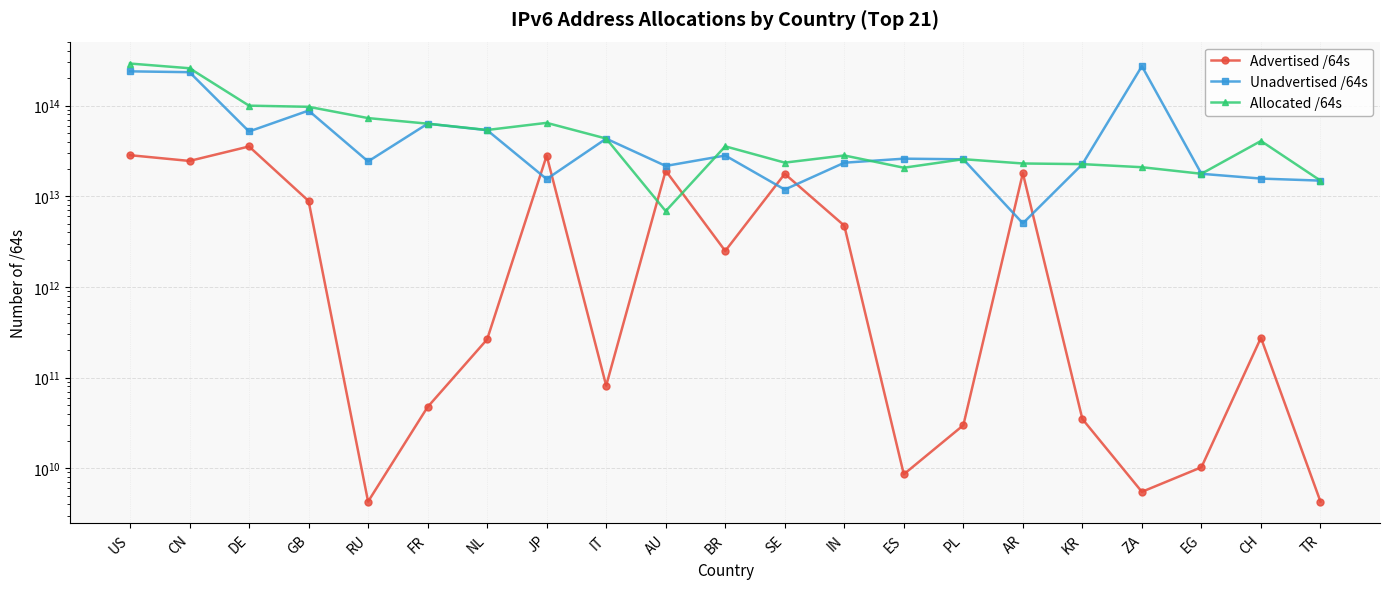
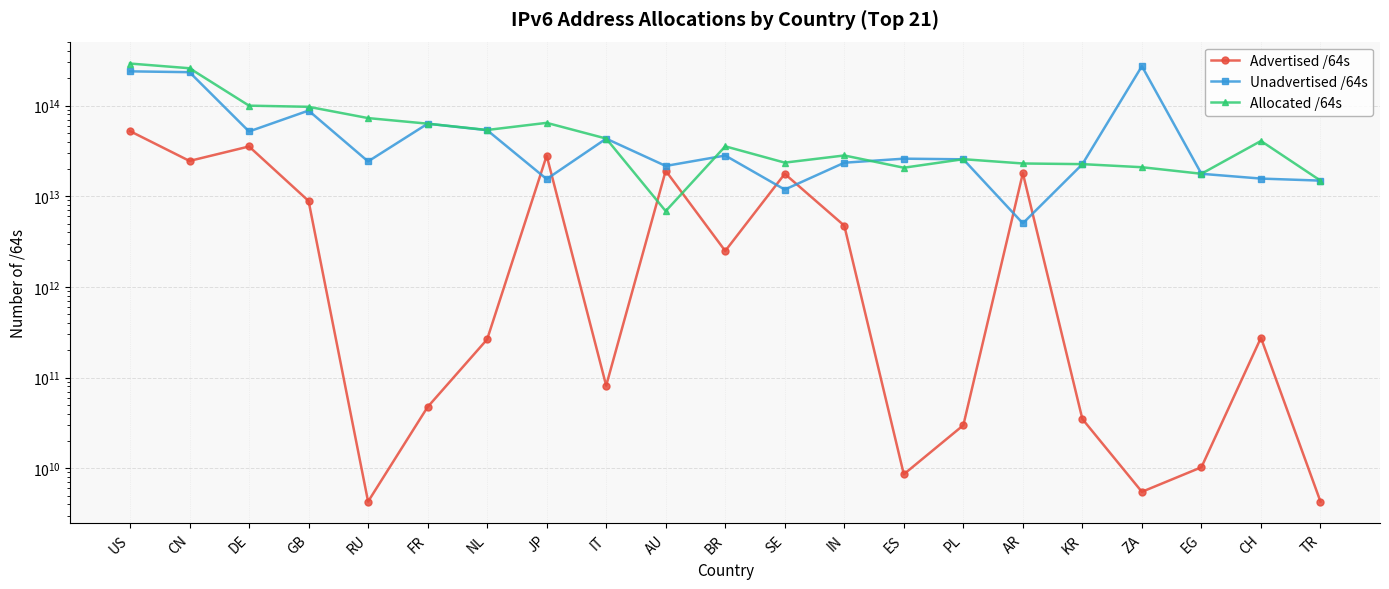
Advertised /64s, US: 28000000000000 -> 50000000000000
